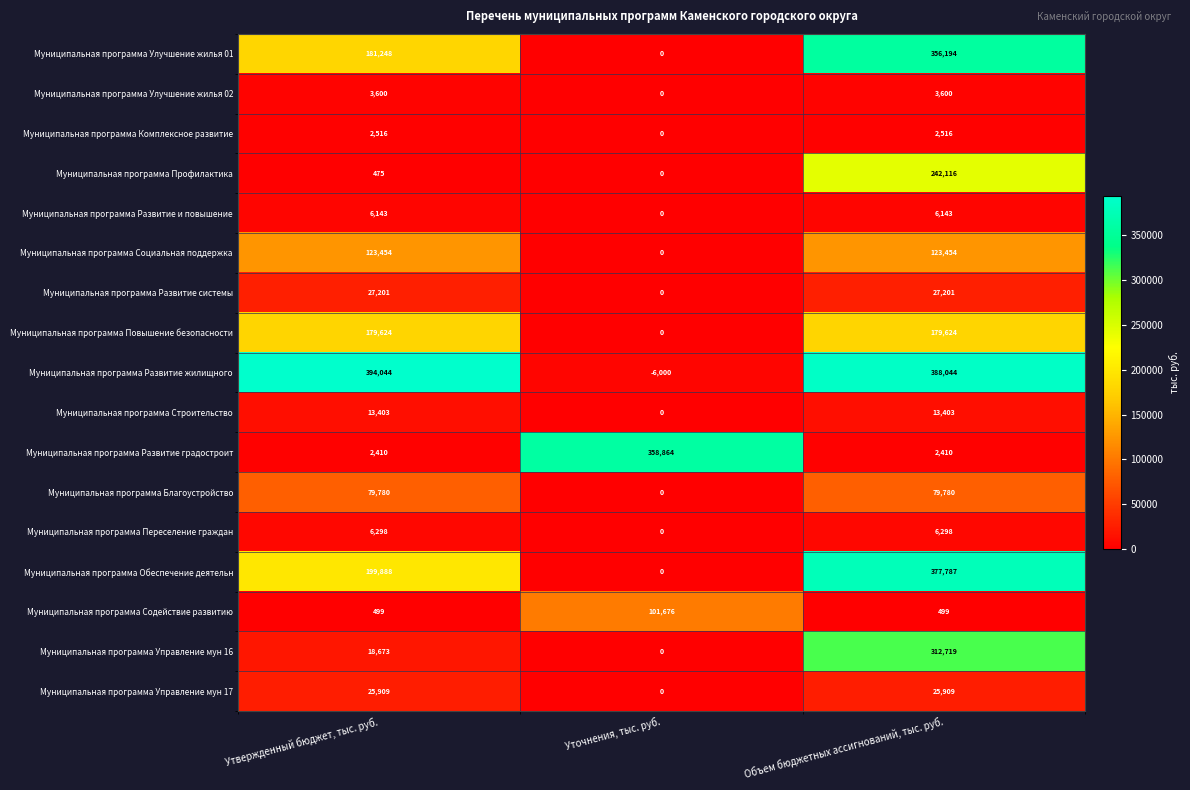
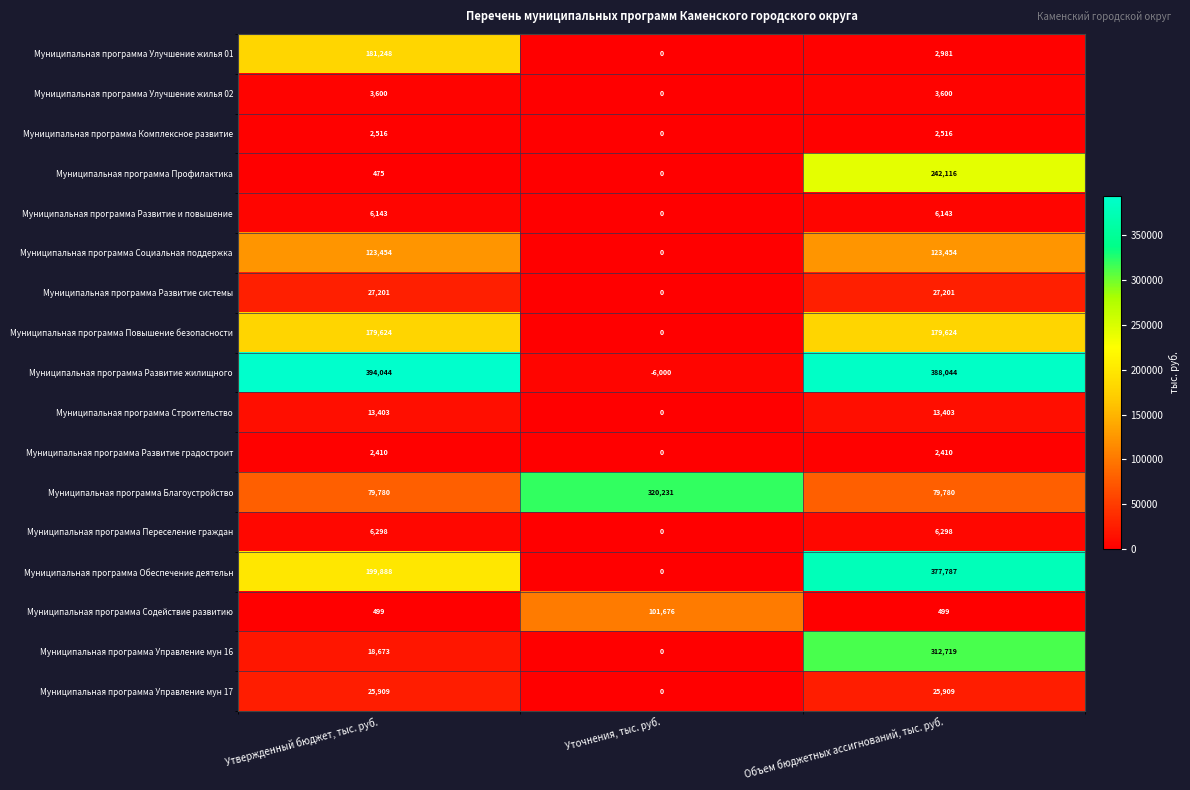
Муниципальная программа Улучшение жилья 01, Объем бюджетных ассигнований, тыс. руб.: 356,194 -> 2,981
Муниципальная программа Развитие градостроит, Уточнения, тыс. руб.: 358,864 -> 0
Муниципальная программа Благоустройство, Уточнения, тыс. руб.: 0 -> 320,231
